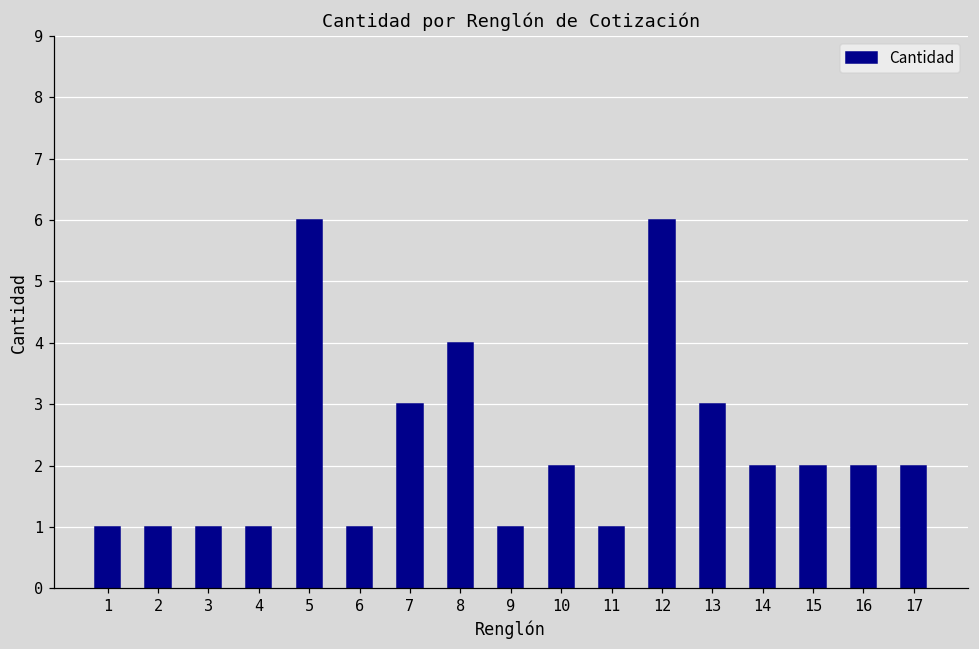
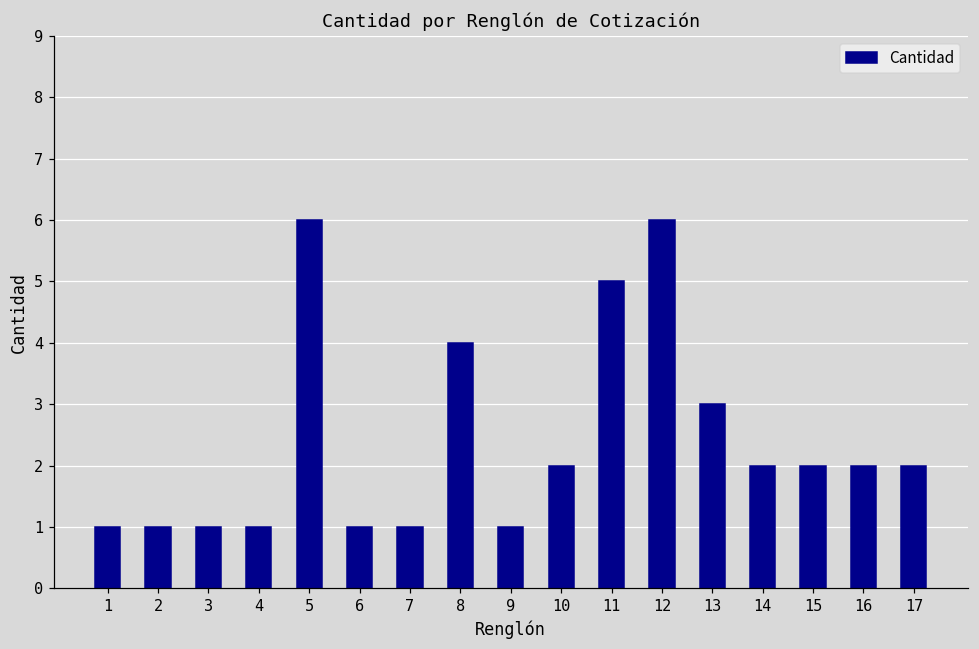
7: 3 -> 1
11: 1 -> 5
